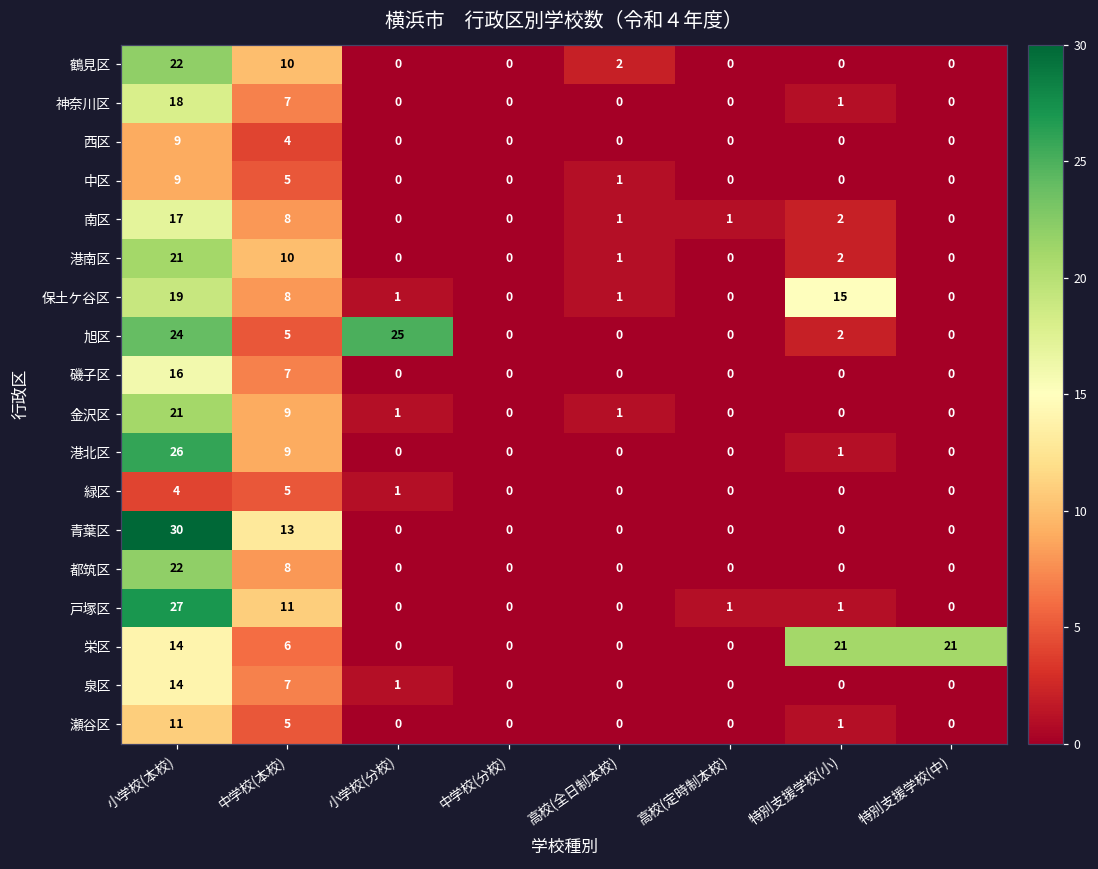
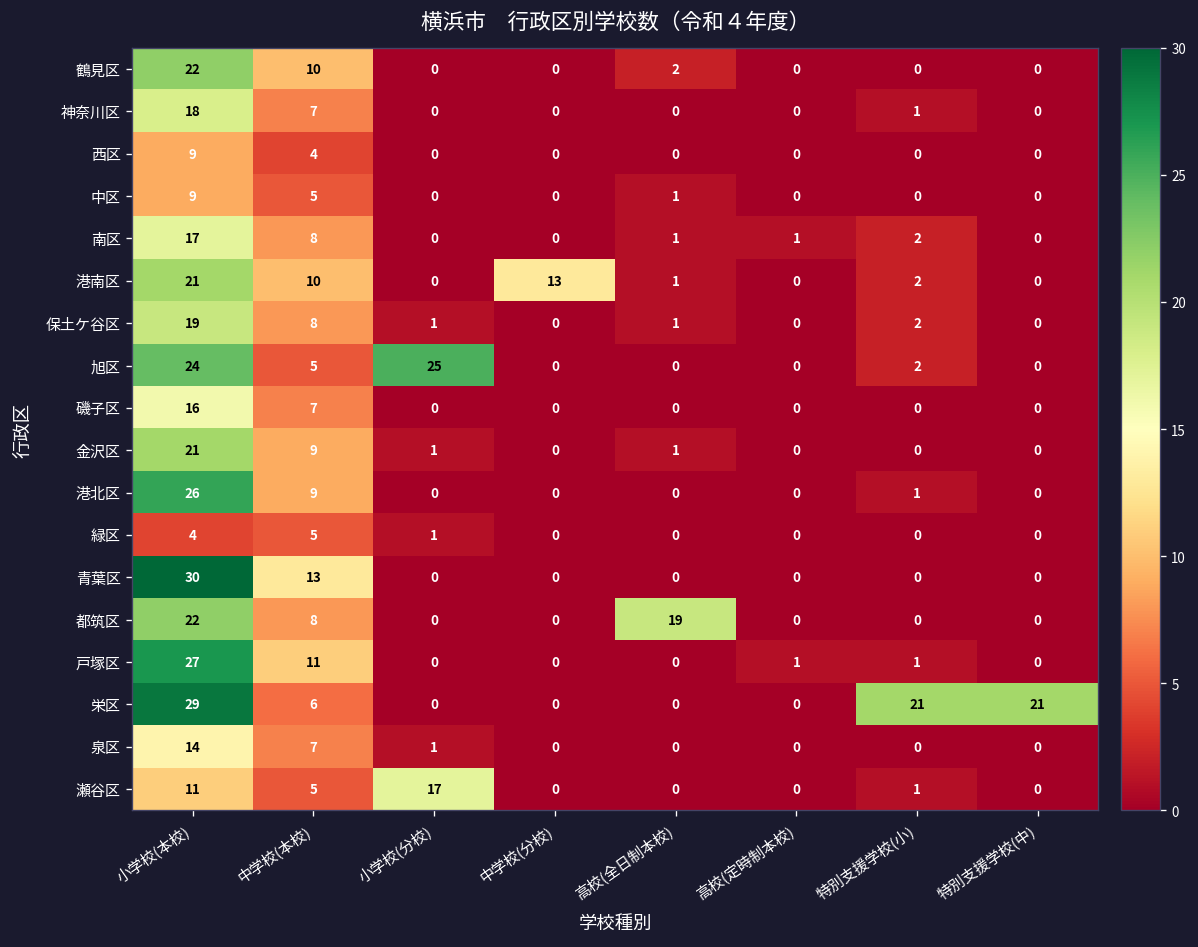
港南区, 中学校(分校): 0 -> 13
保土ケ谷区, 特別支援学校(小): 15 -> 2
都筑区, 高校(全日制本校): 0 -> 19
栄区, 小学校(本校): 14 -> 29
瀬谷区, 小学校(分校): 0 -> 17
